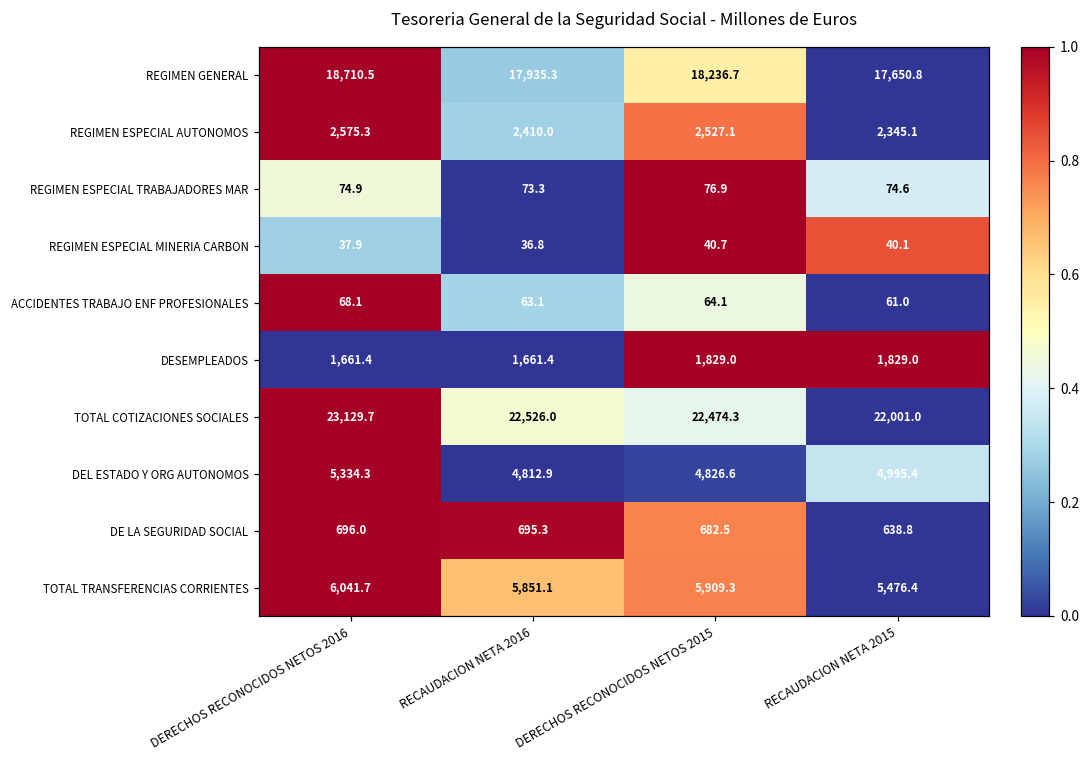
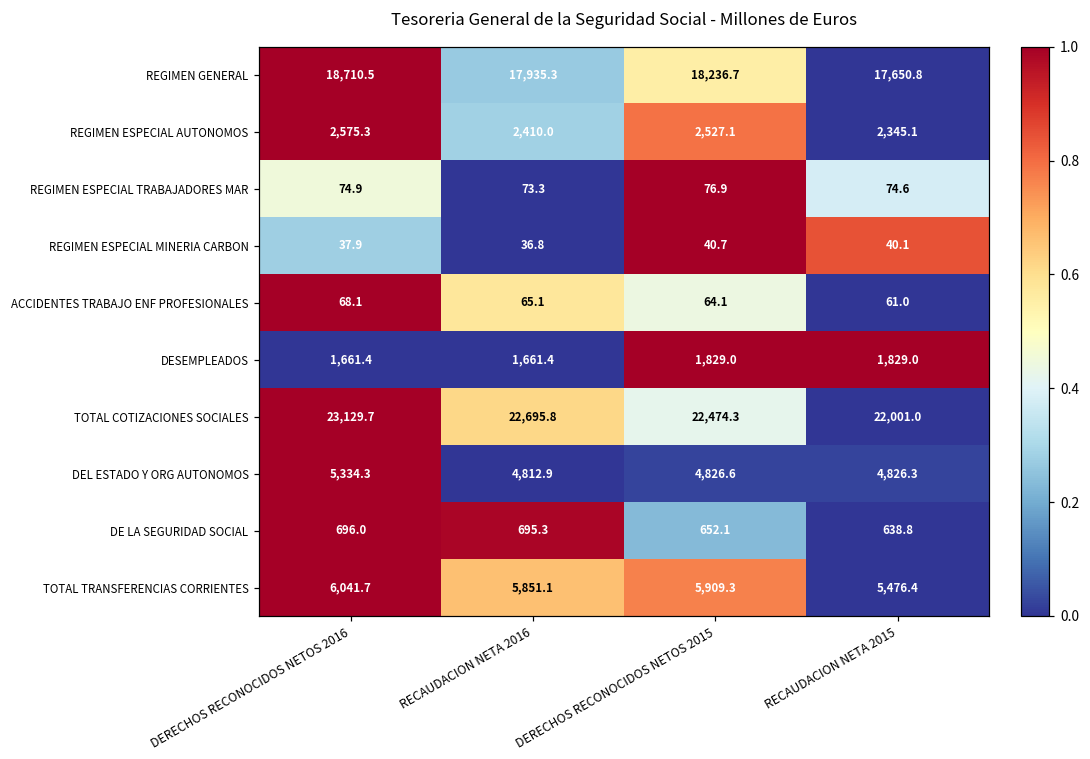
ACCIDENTES TRABAJO ENF PROFESIONALES, RECAUDACION NETA 2016: 63.1 -> 65.1
TOTAL COTIZACIONES SOCIALES, RECAUDACION NETA 2016: 22,526.0 -> 22,695.8
DEL ESTADO Y ORG AUTONOMOS, RECAUDACION NETA 2015: 4,995.4 -> 4,826.3
DE LA SEGURIDAD SOCIAL, DERECHOS RECONOCIDOS NETOS 2015: 682.5 -> 652.1
